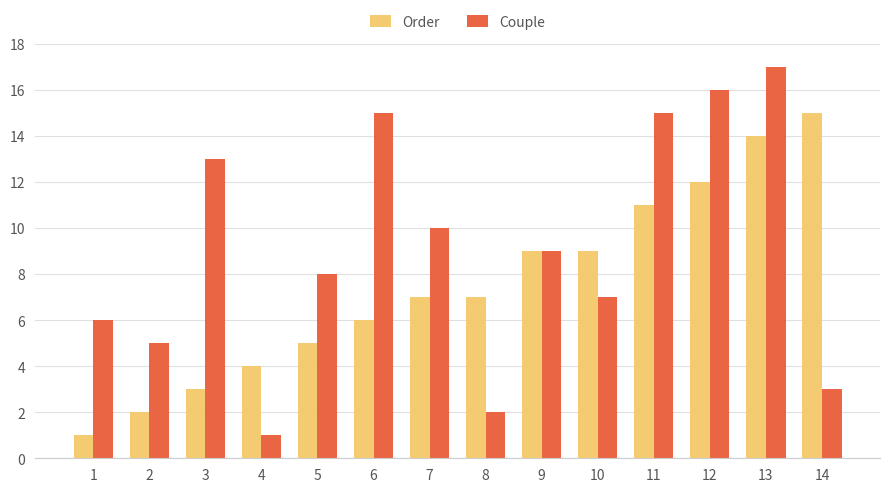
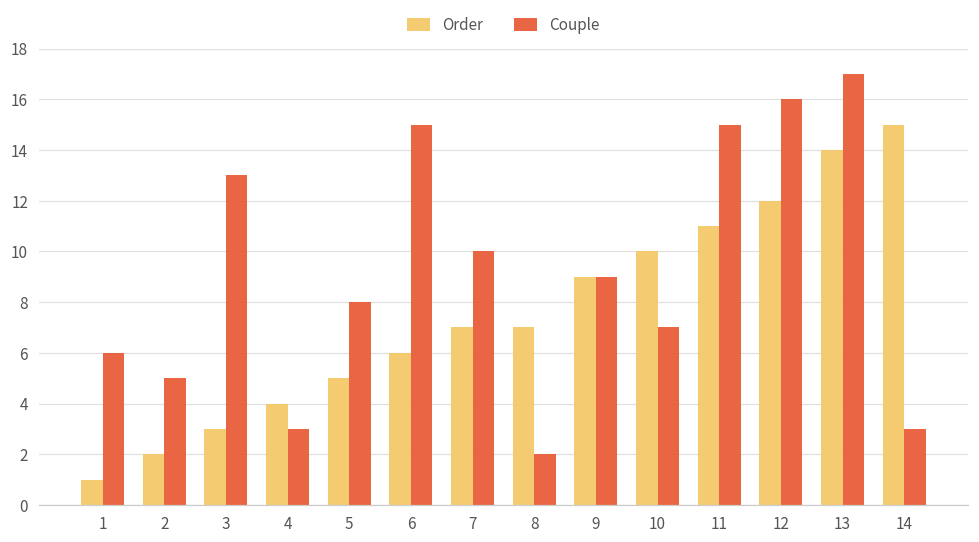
Couple, 4: 1 -> 3
Order, 10: 9 -> 10
